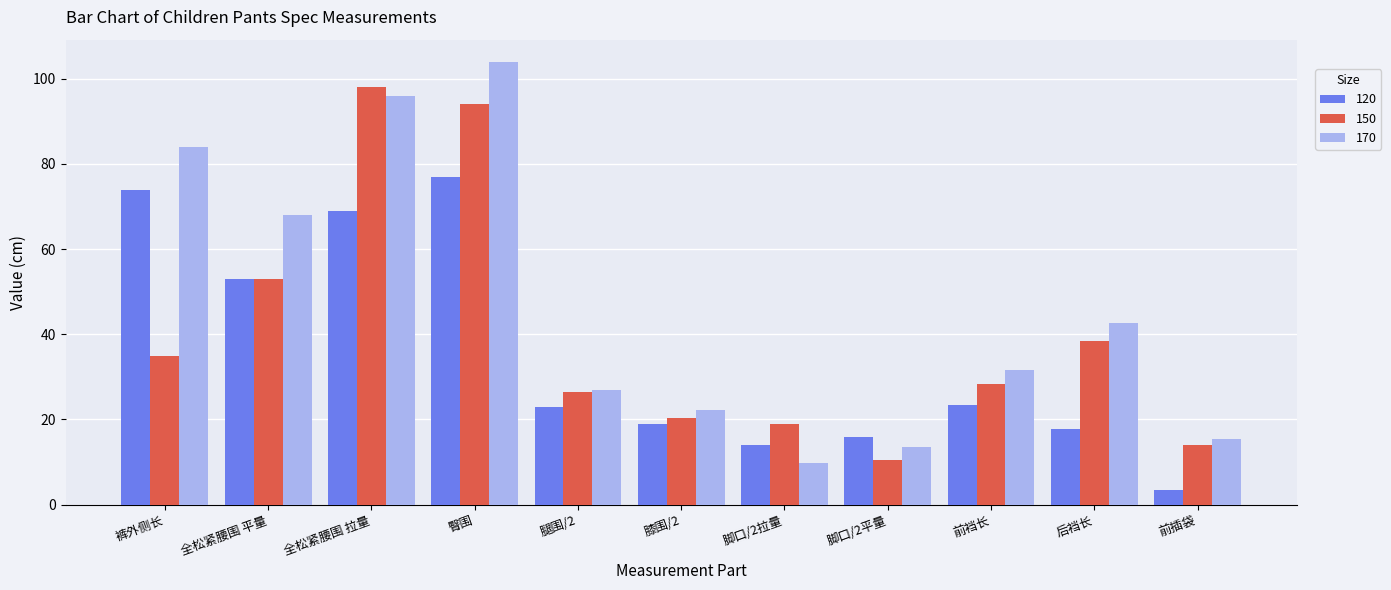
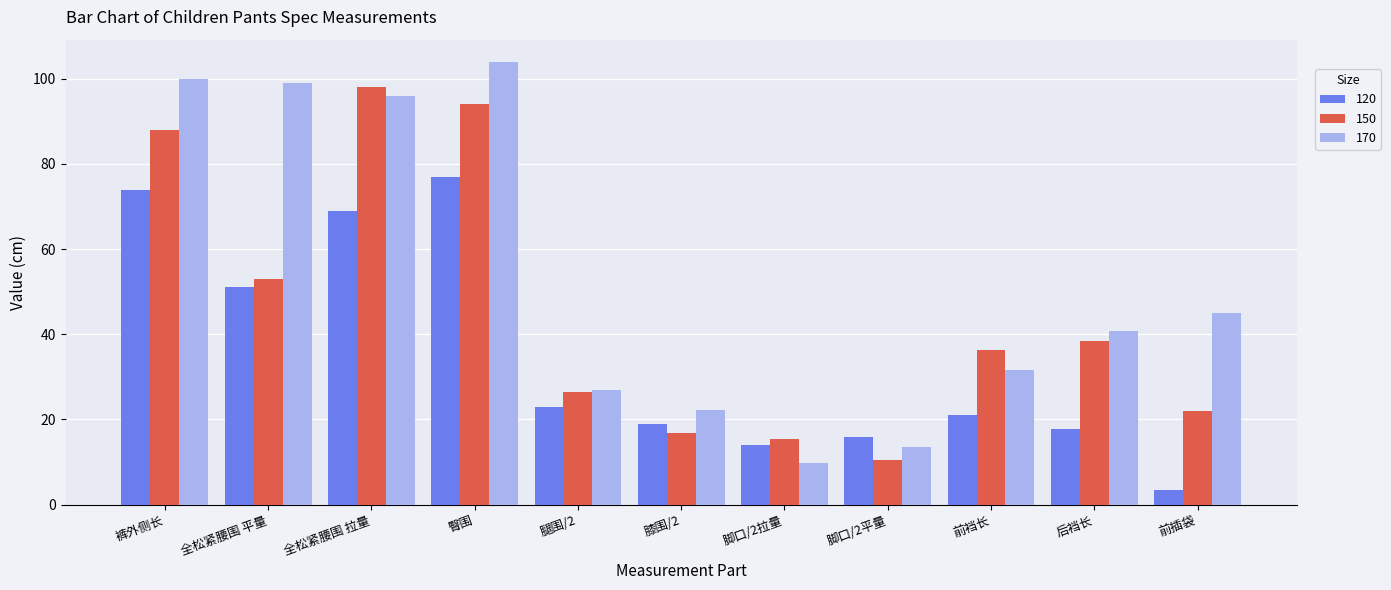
150, 裤外侧长: 35 -> 88
170, 裤外侧长: 84 -> 100
120, 全松紧腰围 平量: 53 -> 51
170, 全松紧腰围 平量: 68 -> 99
150, 膝围/2: 20 -> 17
150, 脚口/2拉量: 19 -> 16
120, 前裆长: 24 -> 21
150, 前裆长: 28 -> 36
170, 后裆长: 43 -> 41
150, 前插袋: 14 -> 22
170, 前插袋: 16 -> 45
